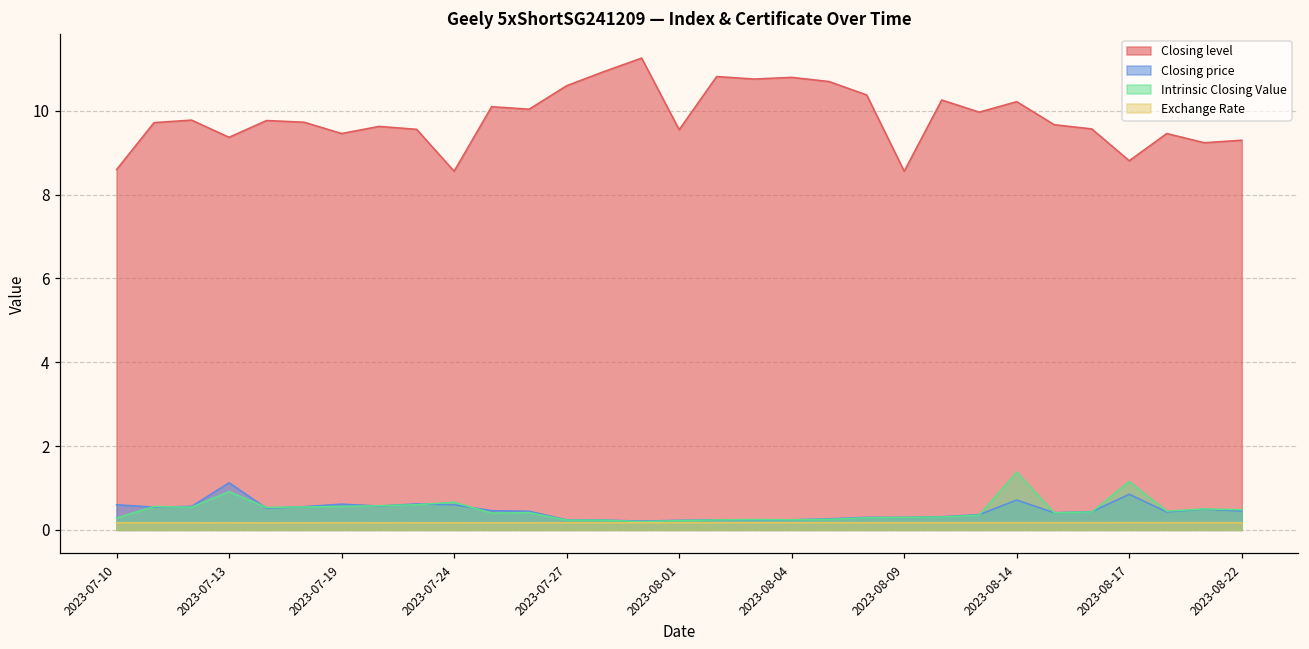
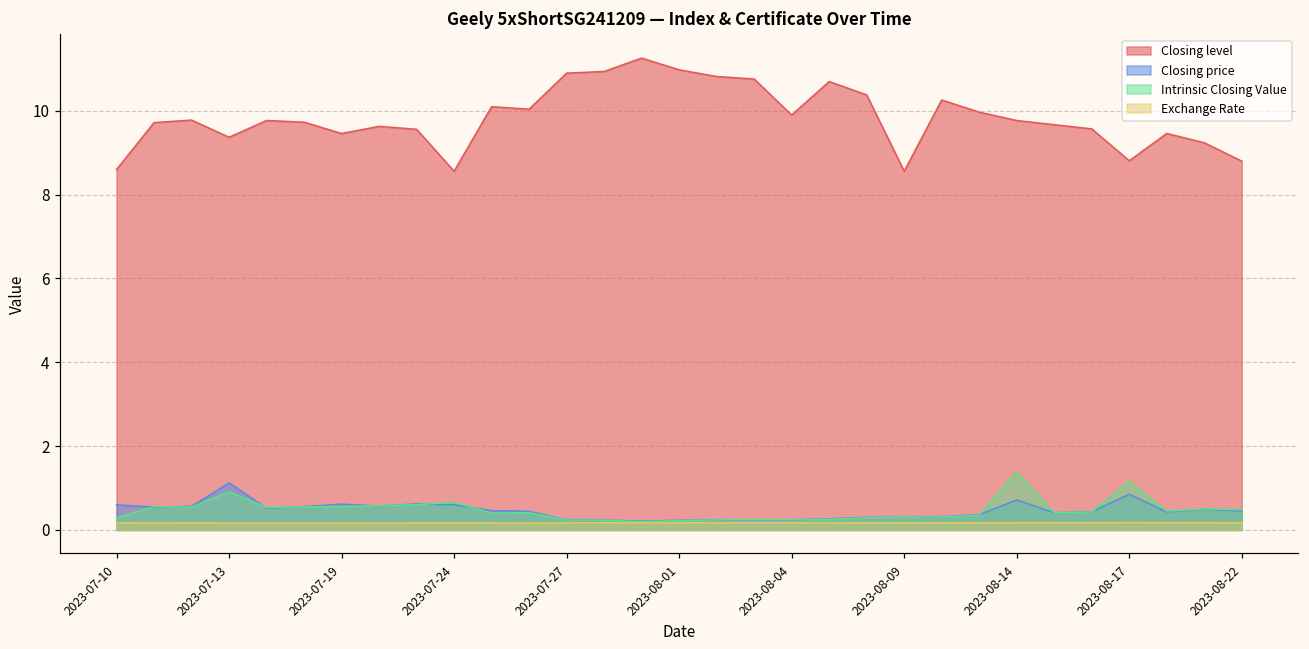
Closing level, 2023-07-27: 10.6 -> 10.9
Closing level, 2023-08-01: 9.6 -> 11.0
Closing level, 2023-08-04: 10.8 -> 9.9
Closing level, 2023-08-14: 10.2 -> 9.8
Closing level, 2023-08-22: 9.3 -> 8.8
